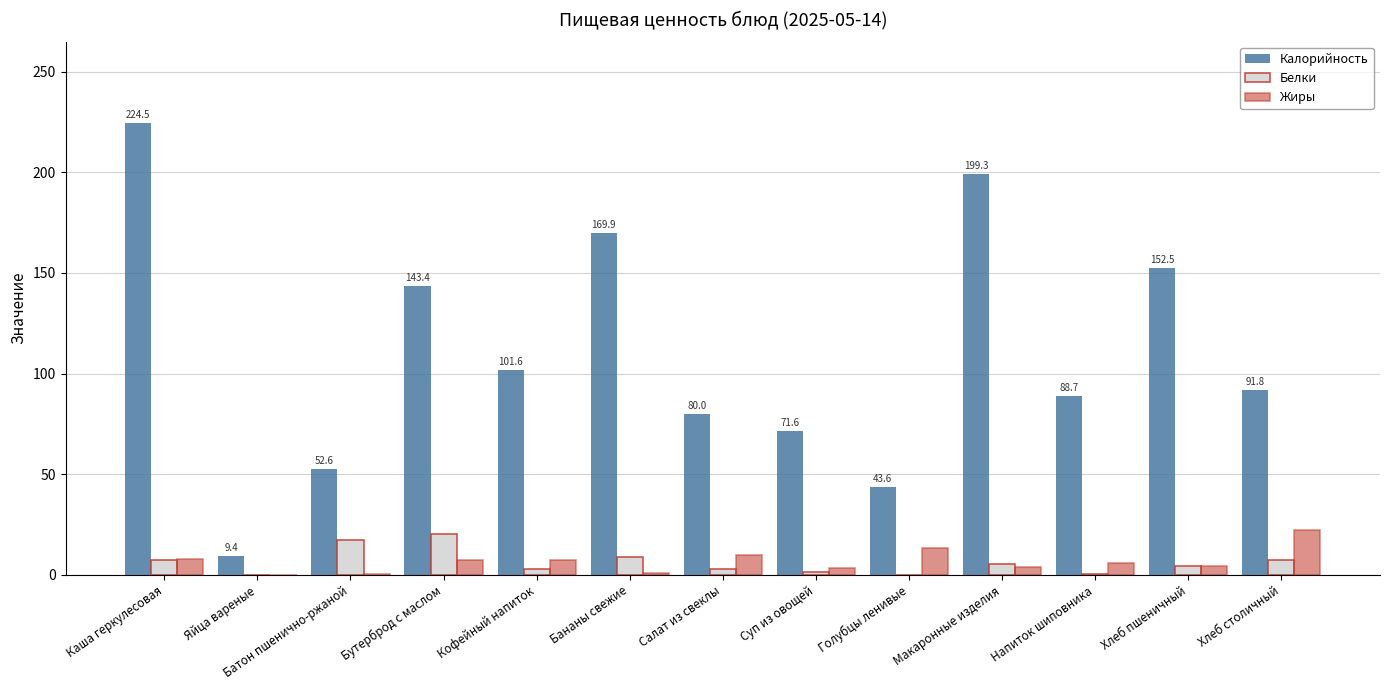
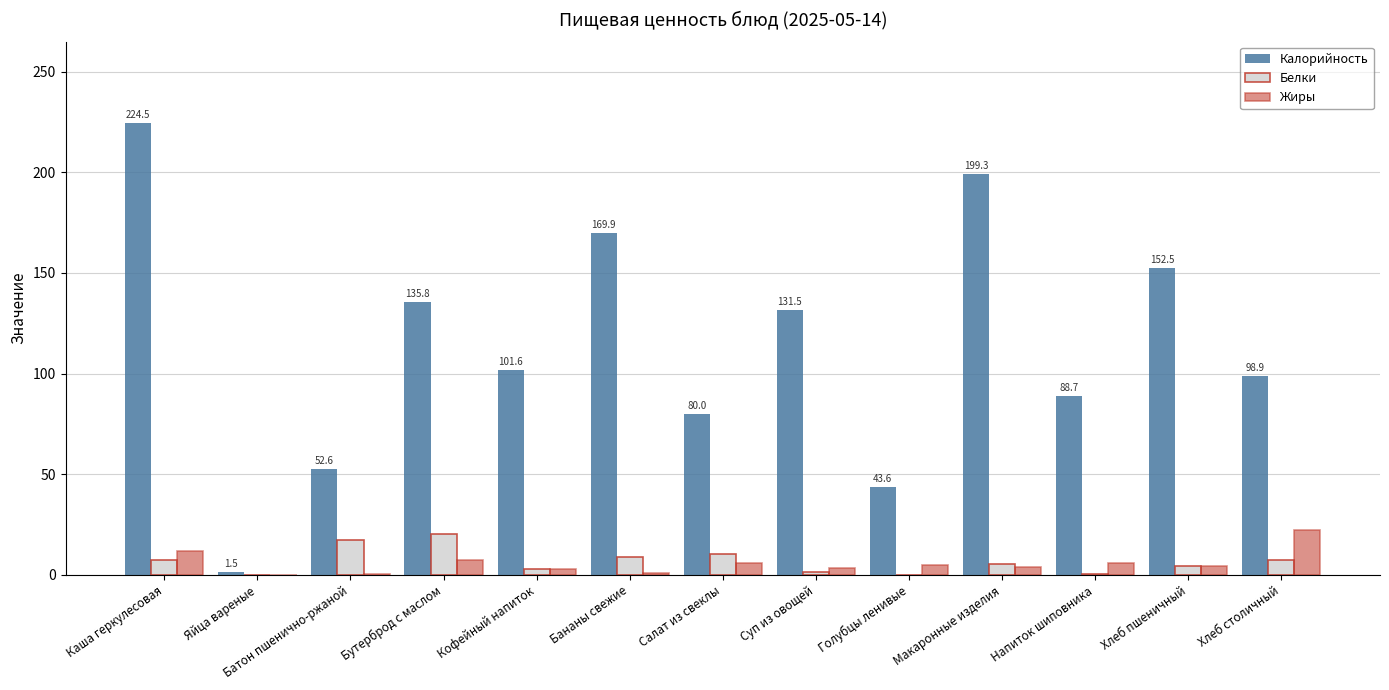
Жиры, Каша геркулесовая: 8 -> 12
Калорийность, Яйца вареные: 9.4 -> 1.5
Калорийность, Бутерброд с маслом: 143.4 -> 135.8
Жиры, Кофейный напиток: 7 -> 3
Белки, Салат из свеклы: 3 -> 10
Жиры, Салат из свеклы: 10 -> 6
Калорийность, Суп из овощей: 71.6 -> 131.5
Жиры, Голубцы ленивые: 13 -> 5
Калорийность, Хлеб столичный: 91.8 -> 98.9
